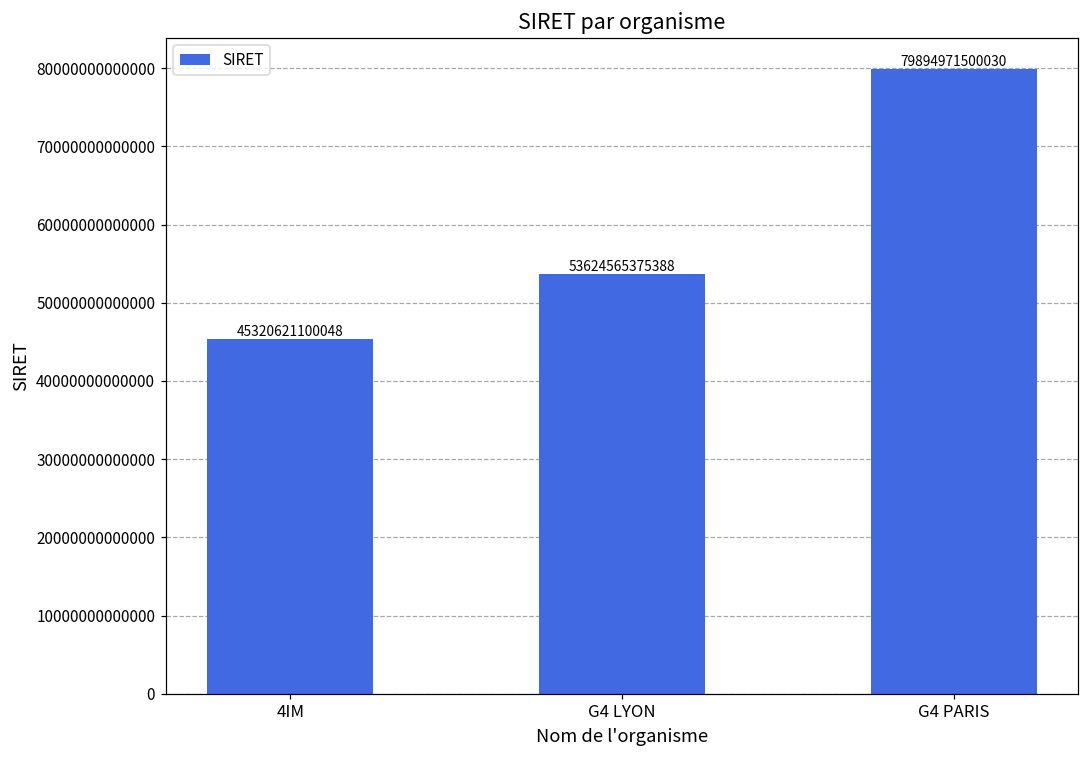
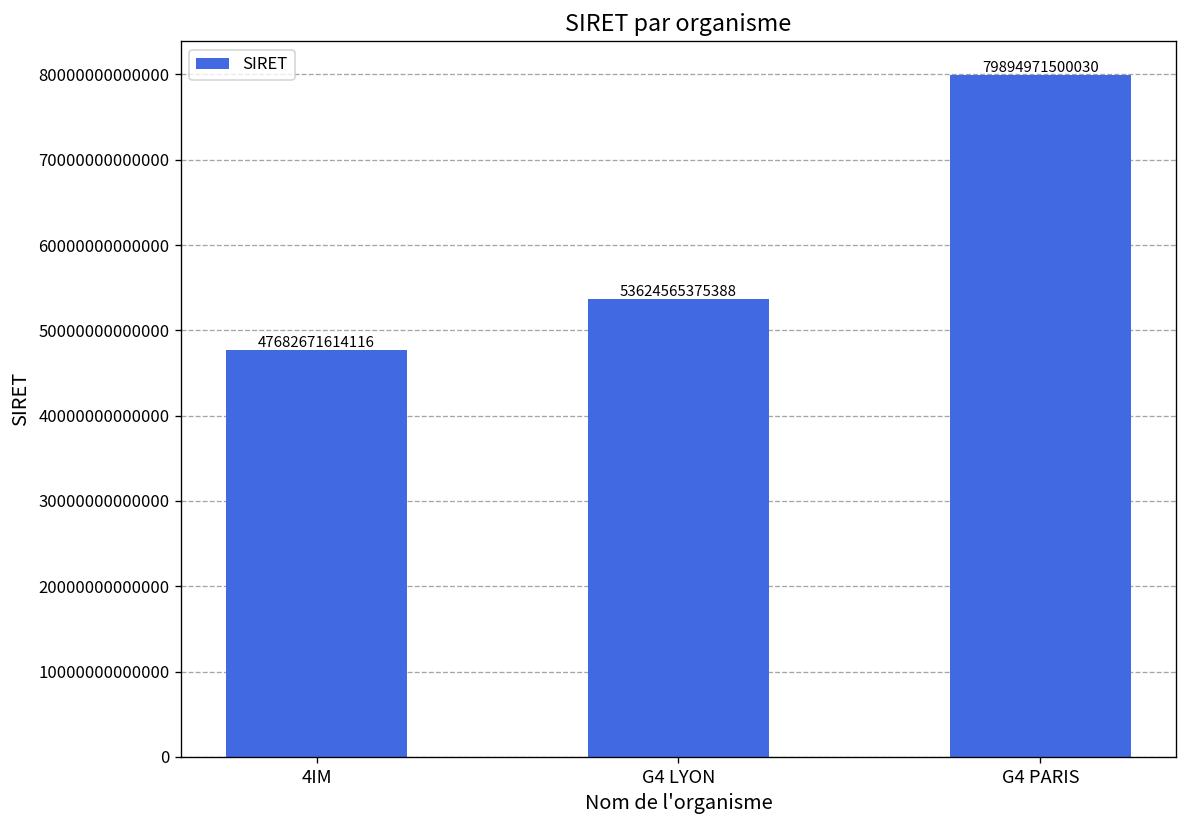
4IM: 45320621100048 -> 47682671614116
